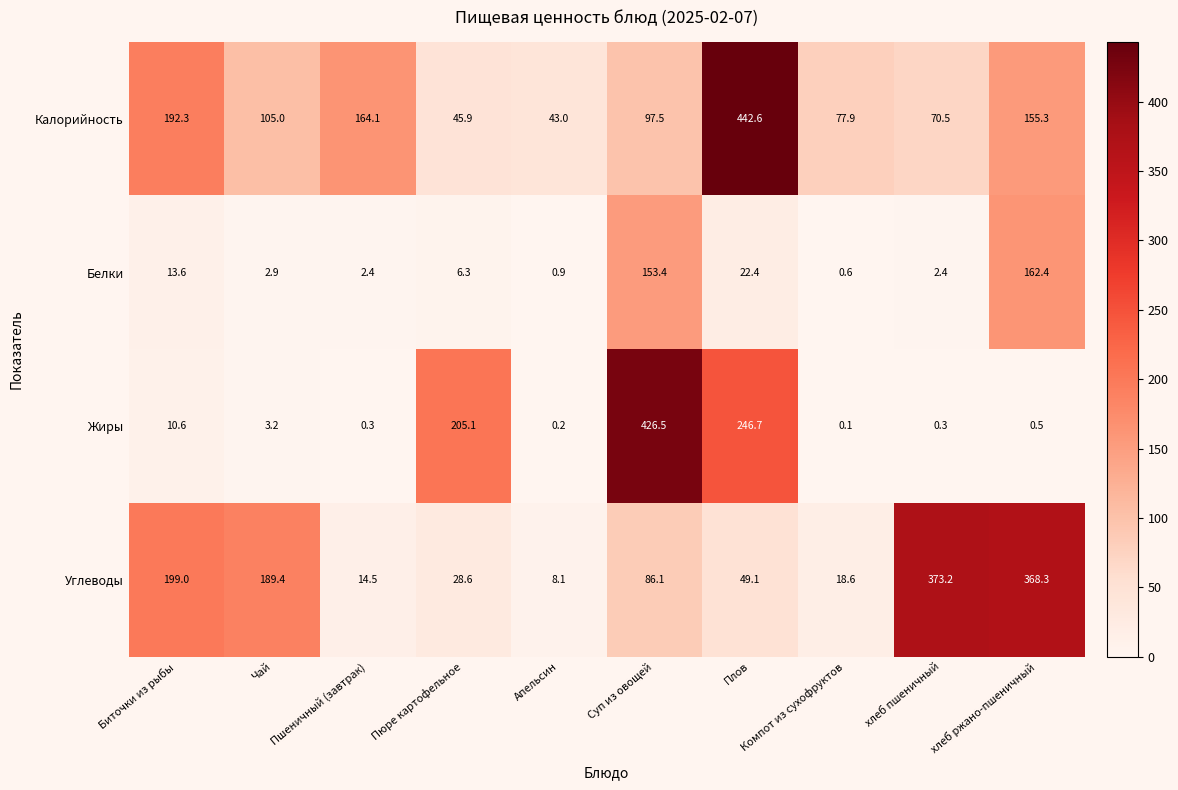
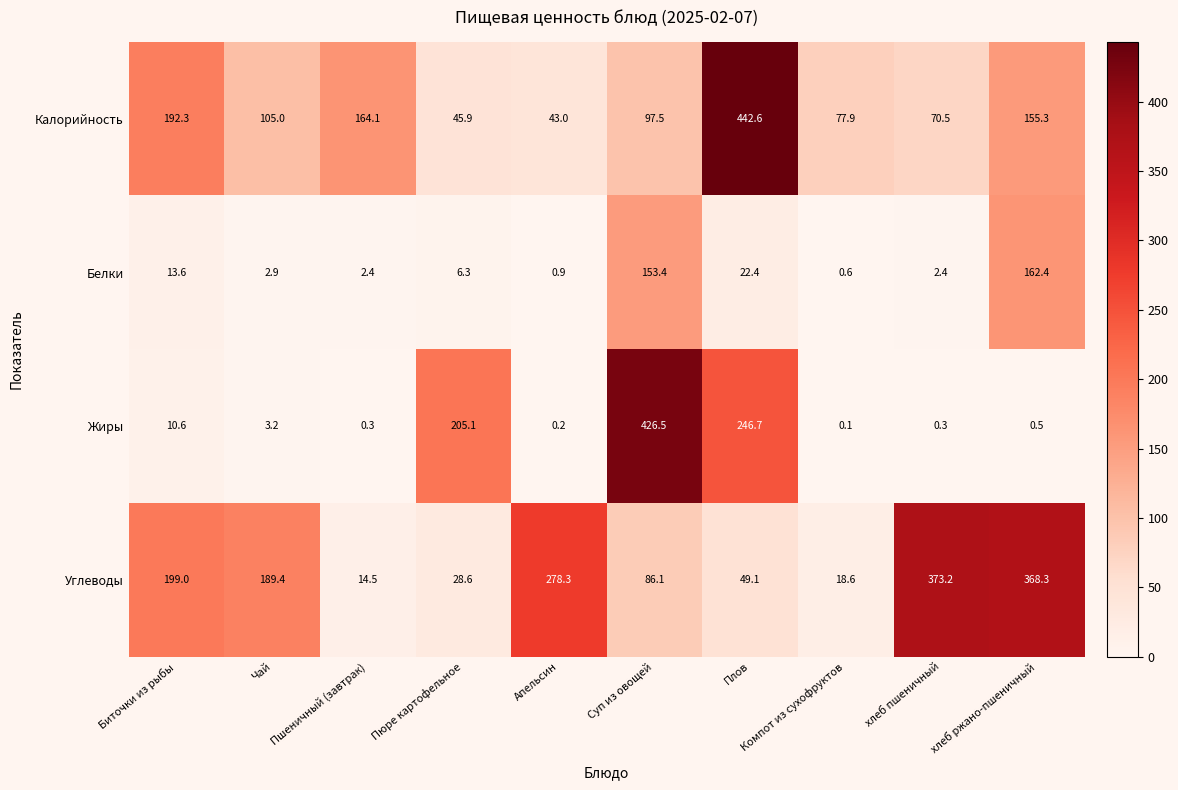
Углеводы, Апельсин: 8.1 -> 278.3
